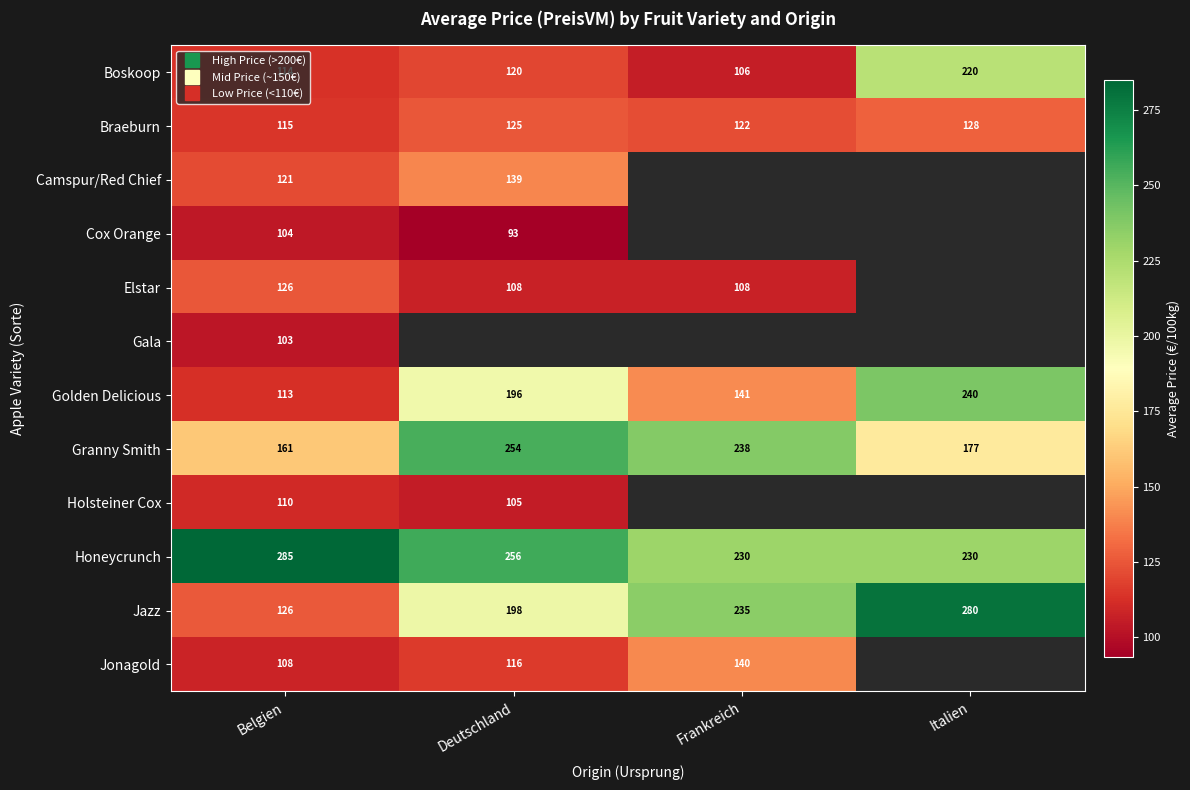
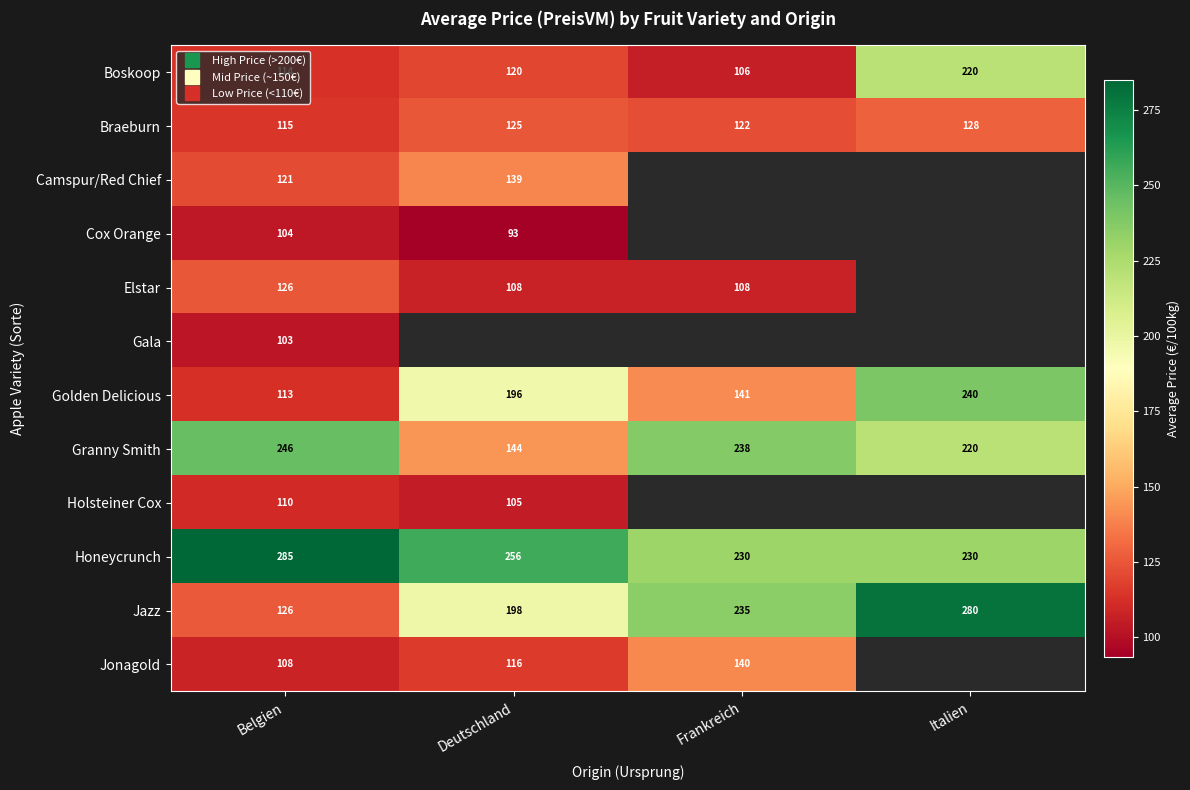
Granny Smith, Belgien: 161 -> 246
Granny Smith, Deutschland: 254 -> 144
Granny Smith, Italien: 177 -> 220
